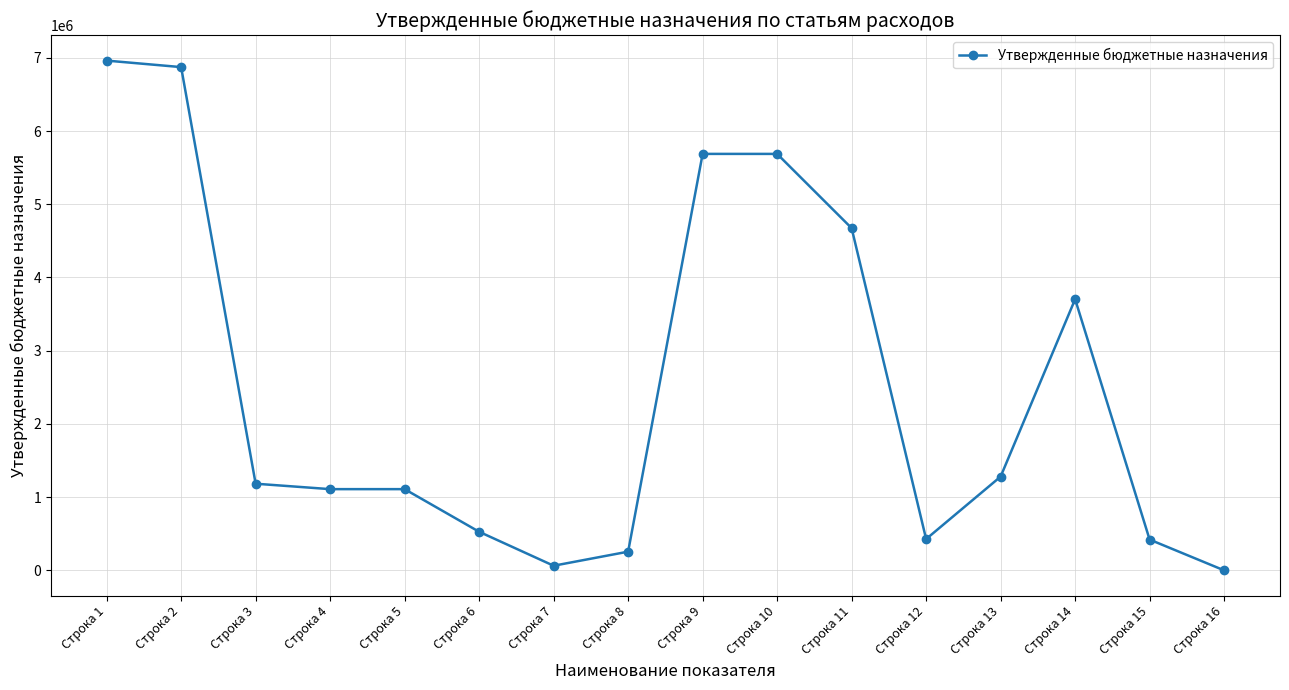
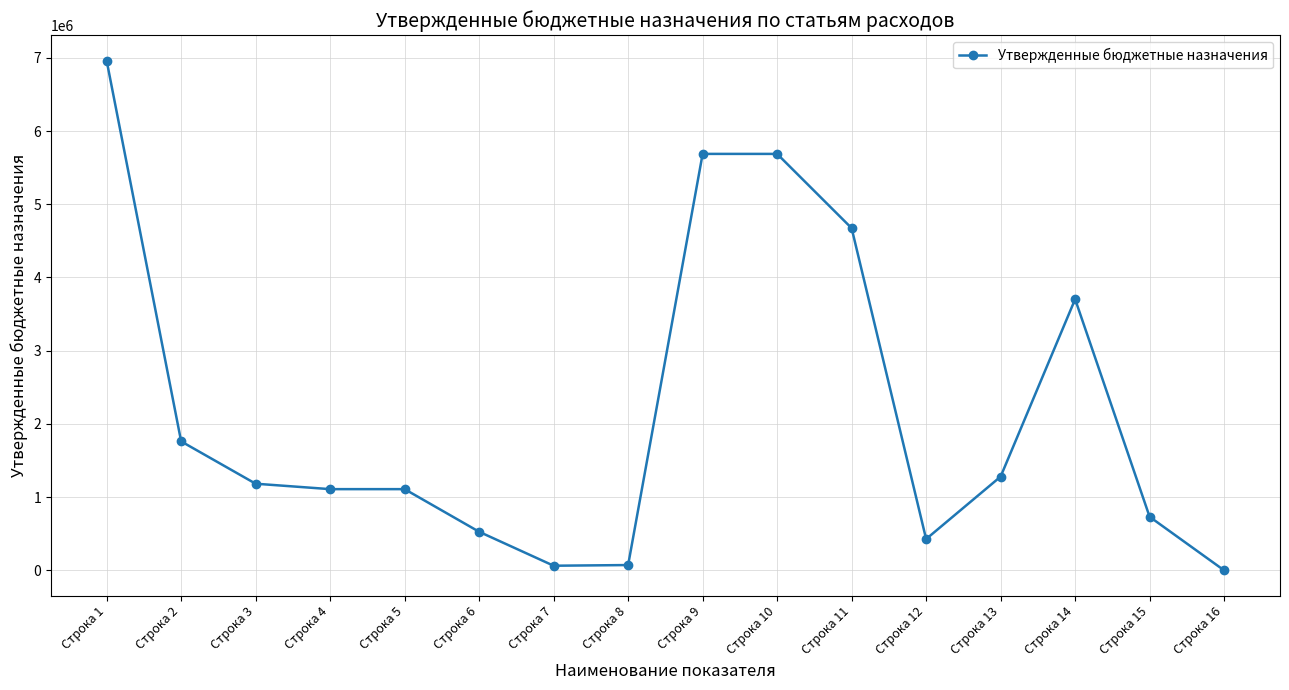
Строка 2: 6900000 -> 1800000
Строка 8: 300000 -> 100000
Строка 15: 400000 -> 700000
